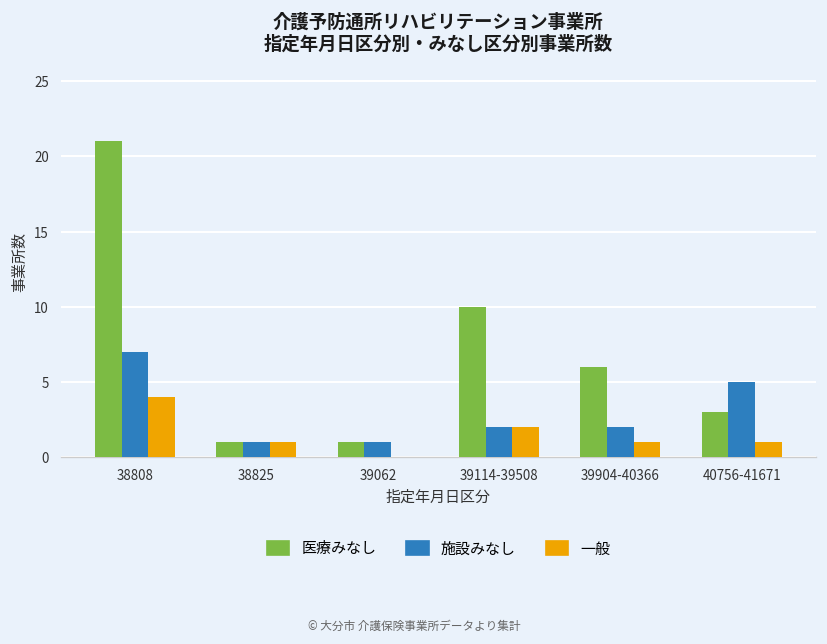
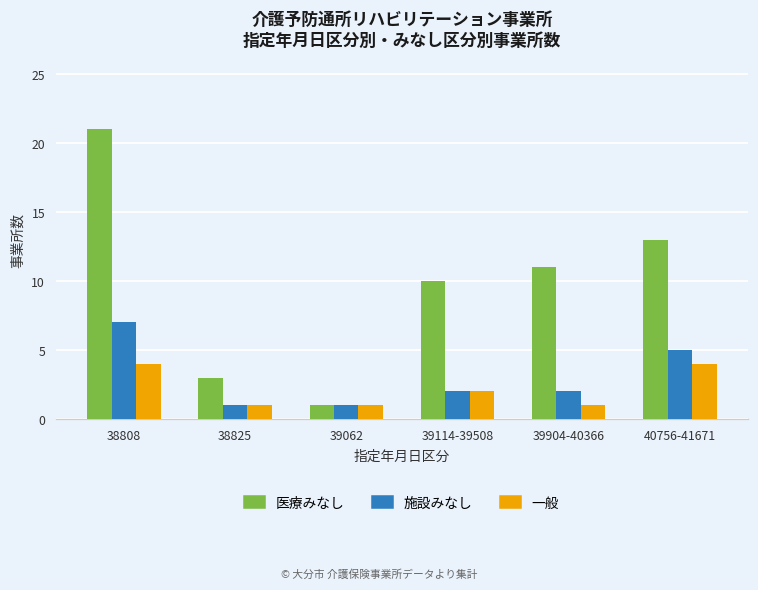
医療みなし, 38825: 1 -> 3
一般, 39062: 0 -> 1
医療みなし, 39904-40366: 6 -> 11
医療みなし, 40756-41671: 3 -> 13
一般, 40756-41671: 1 -> 4
